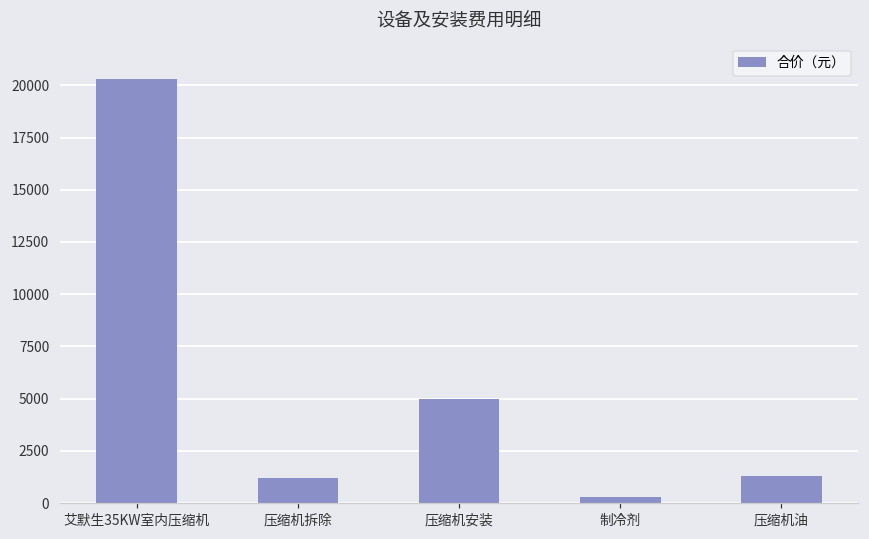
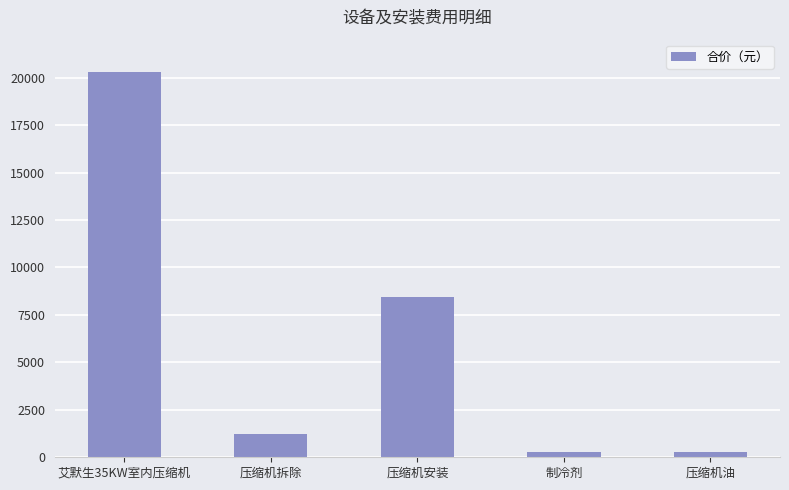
压缩机安装: 5000 -> 8400
压缩机油: 1300 -> 300
